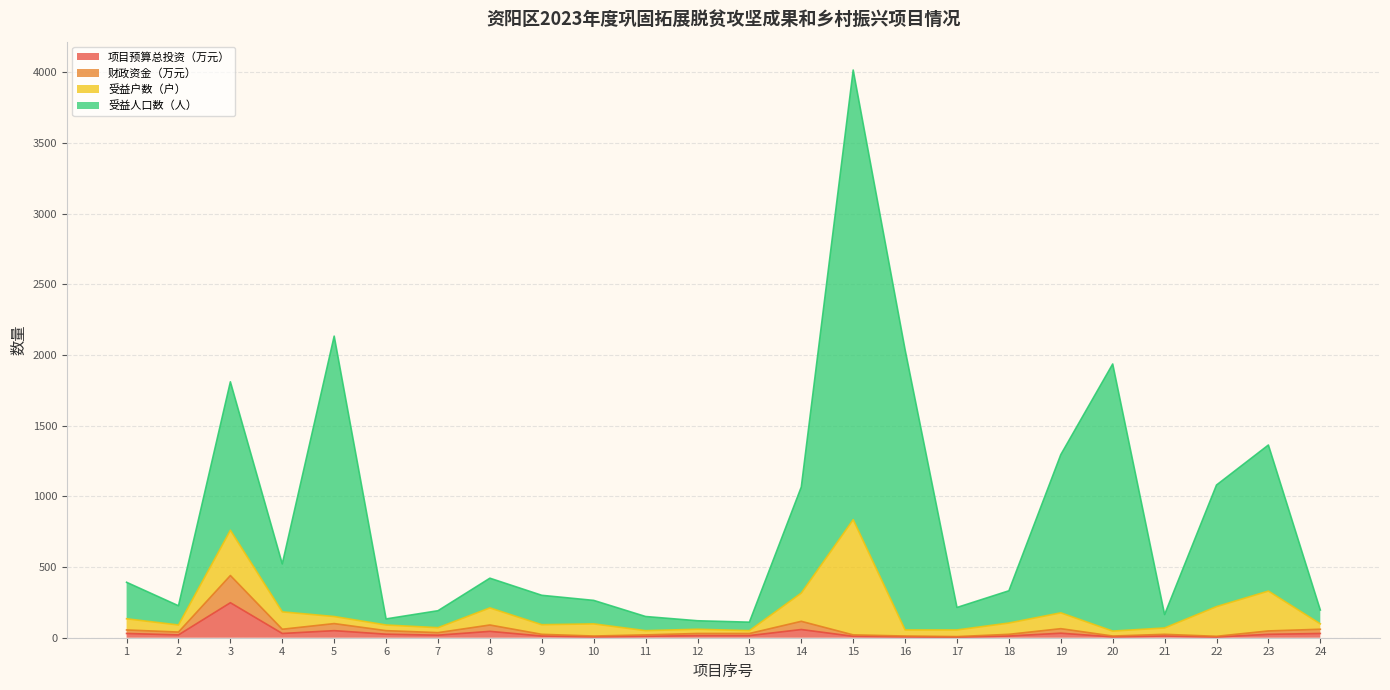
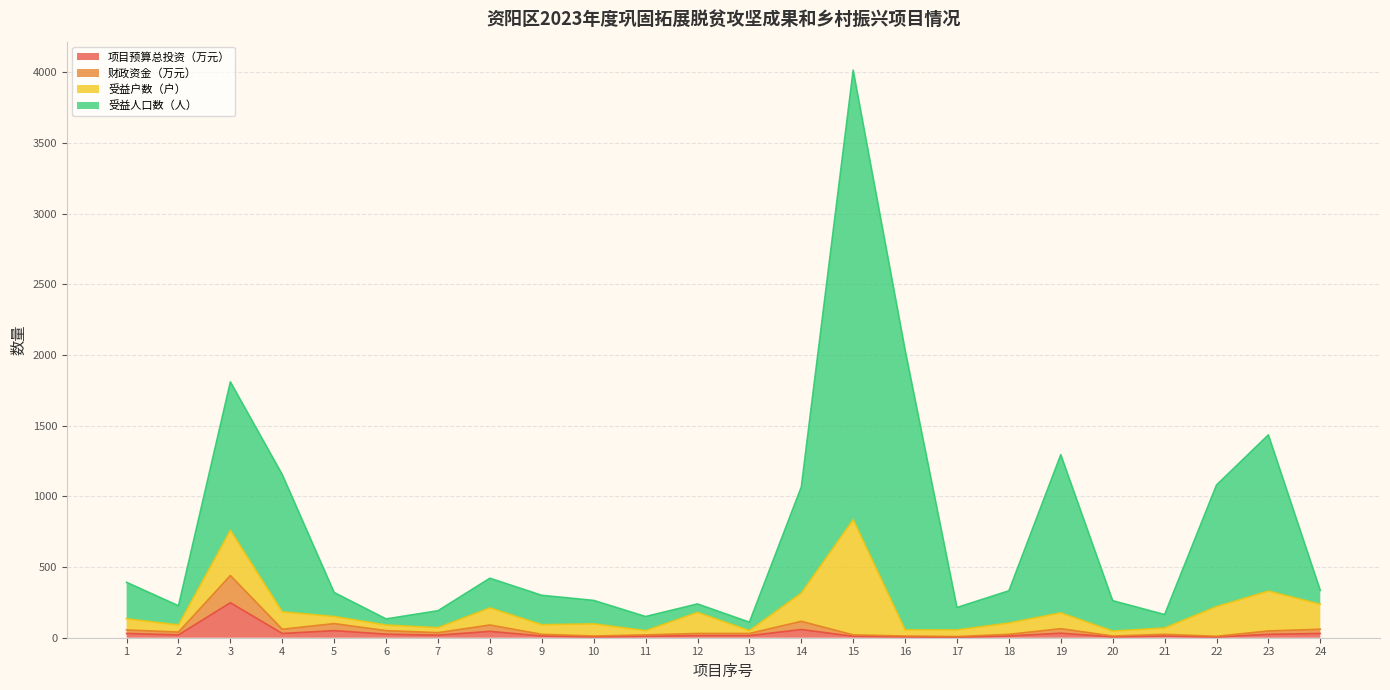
受益人口数（人）, 4: 340 -> 970
受益人口数（人）, 5: 1980 -> 170
受益户数（户）, 12: 30 -> 150
受益人口数（人）, 20: 1890 -> 220
受益人口数（人）, 23: 1030 -> 1110
受益户数（户）, 24: 40 -> 180
